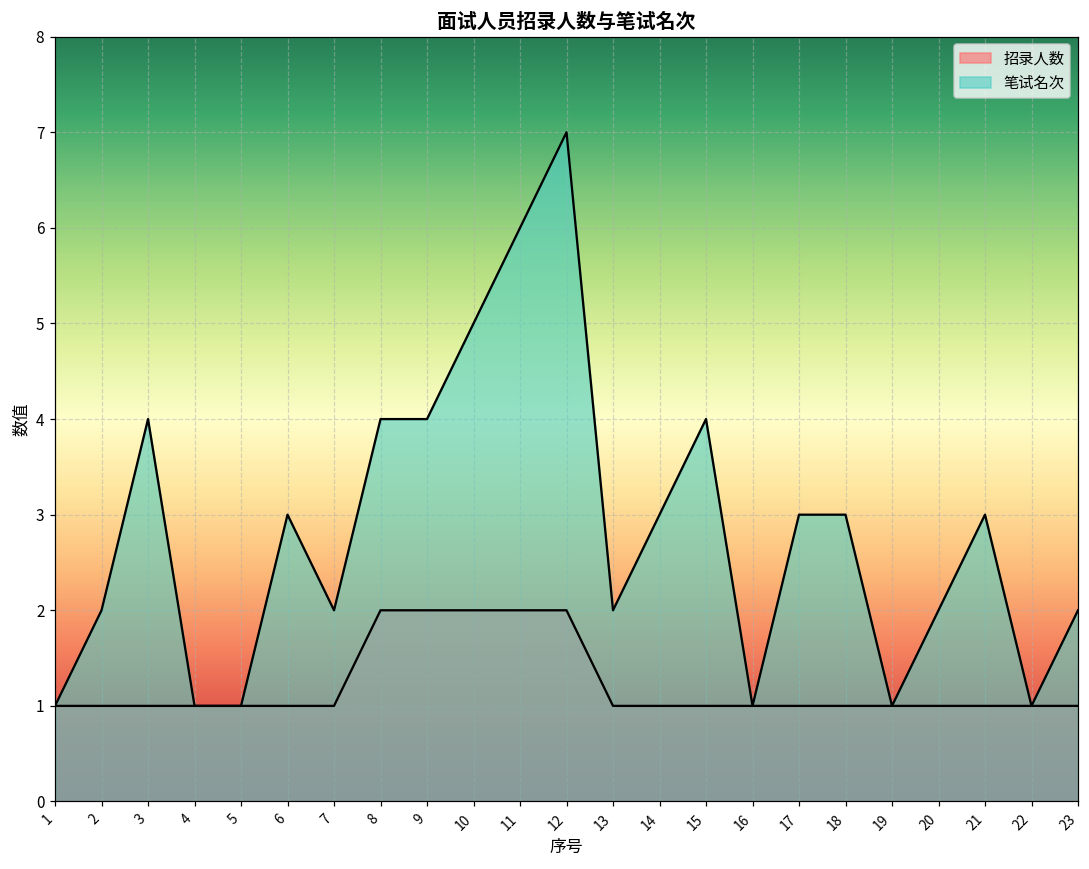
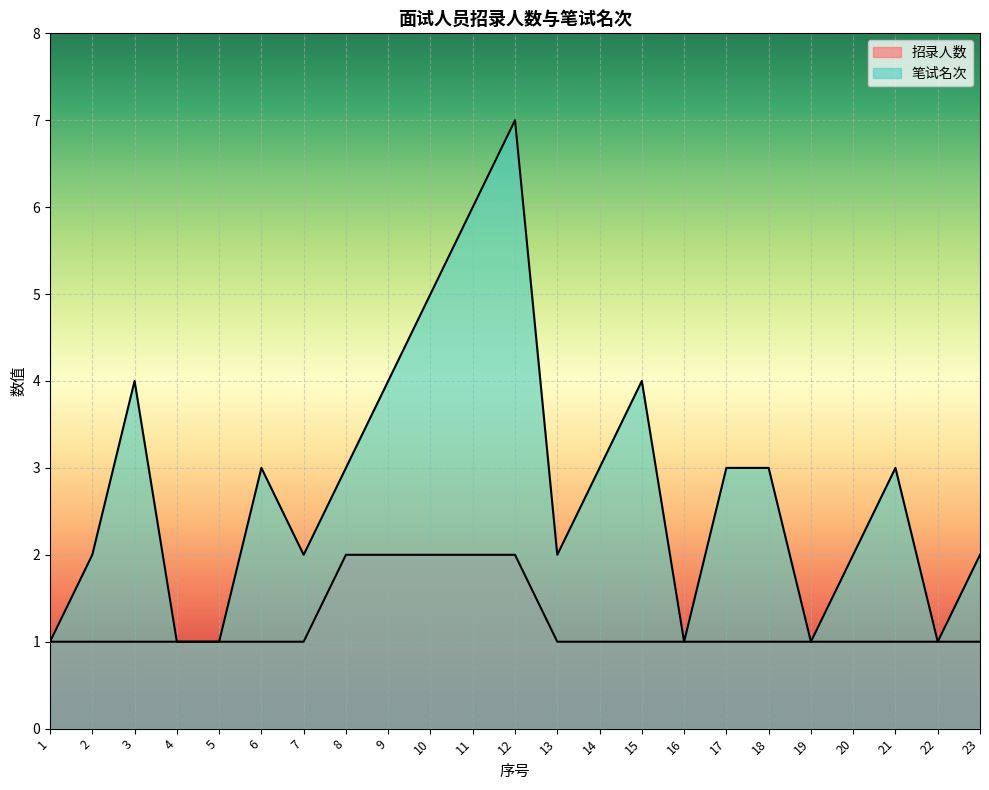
笔试名次, 8: 4 -> 3
